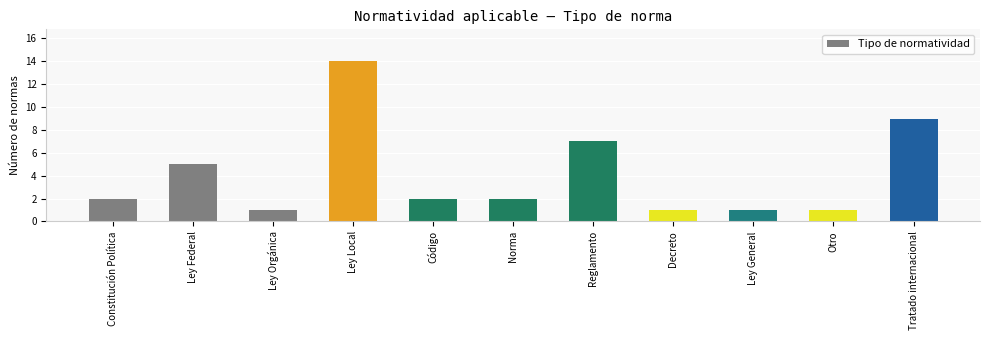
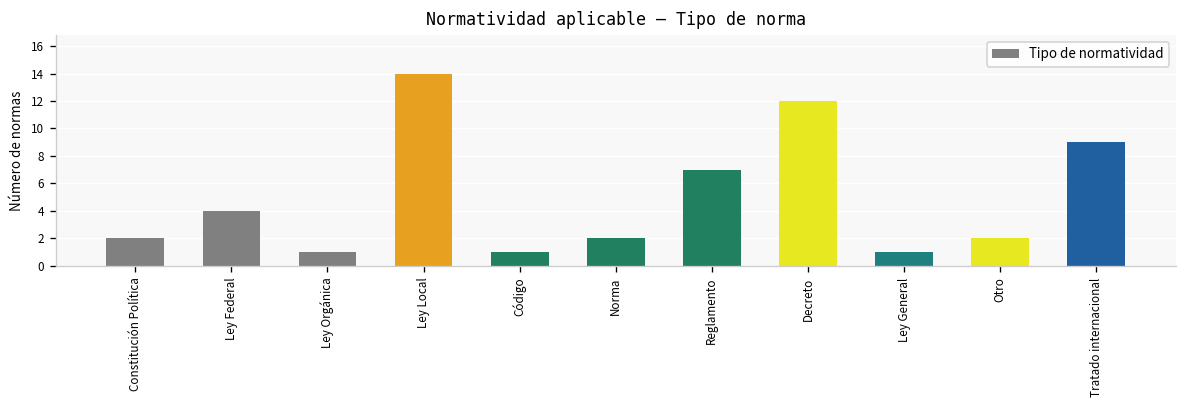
Ley Federal: 5 -> 4
Código: 2 -> 1
Decreto: 1 -> 12
Otro: 1 -> 2
